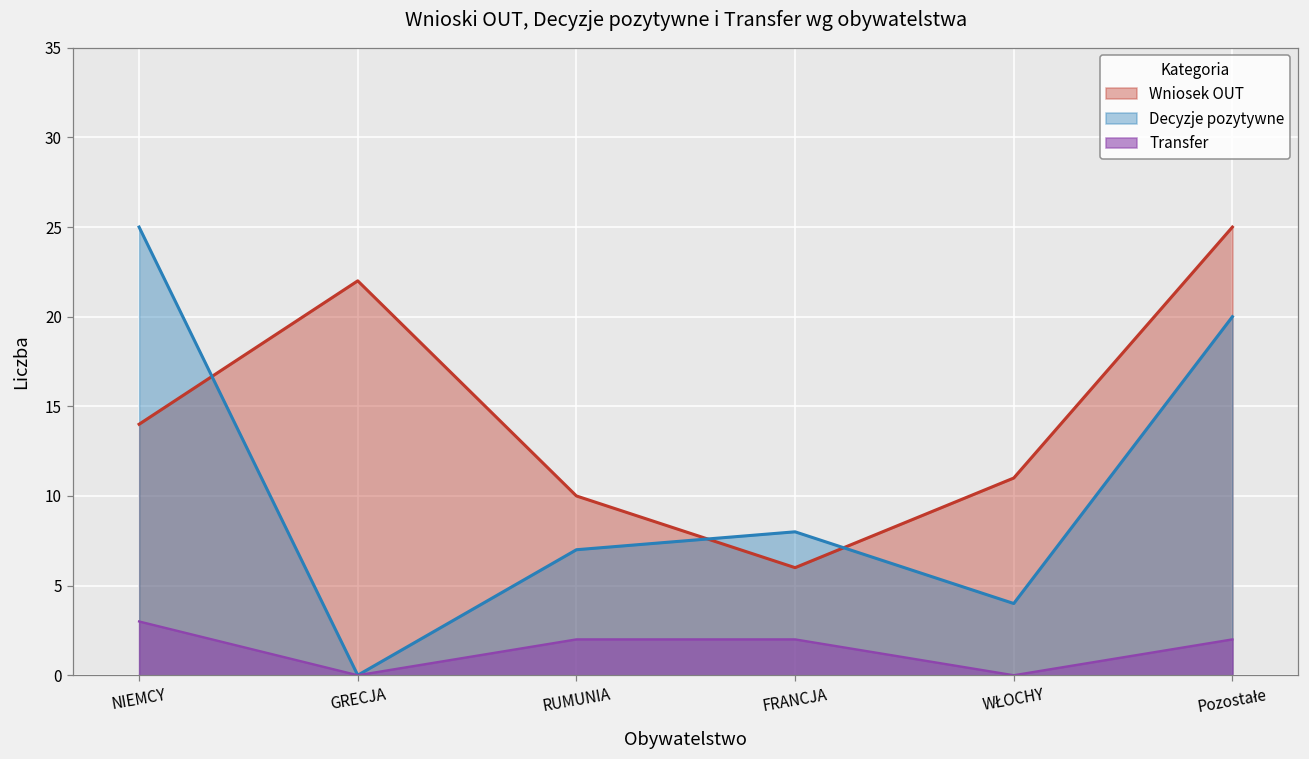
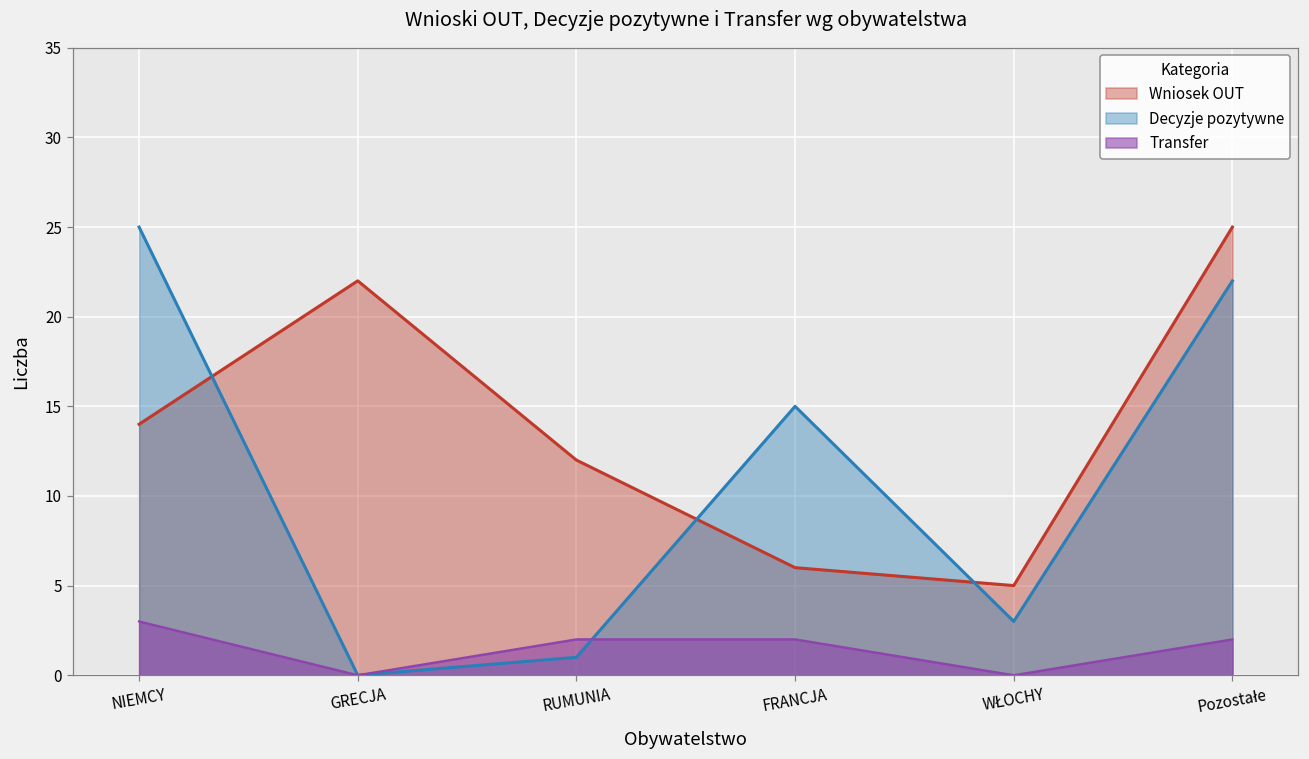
Wniosek OUT, RUMUNIA: 10 -> 12
Decyzje pozytywne, RUMUNIA: 7 -> 1
Decyzje pozytywne, FRANCJA: 8 -> 15
Wniosek OUT, WŁOCHY: 11 -> 5
Decyzje pozytywne, WŁOCHY: 4 -> 3
Decyzje pozytywne, Pozostałe: 20 -> 22
